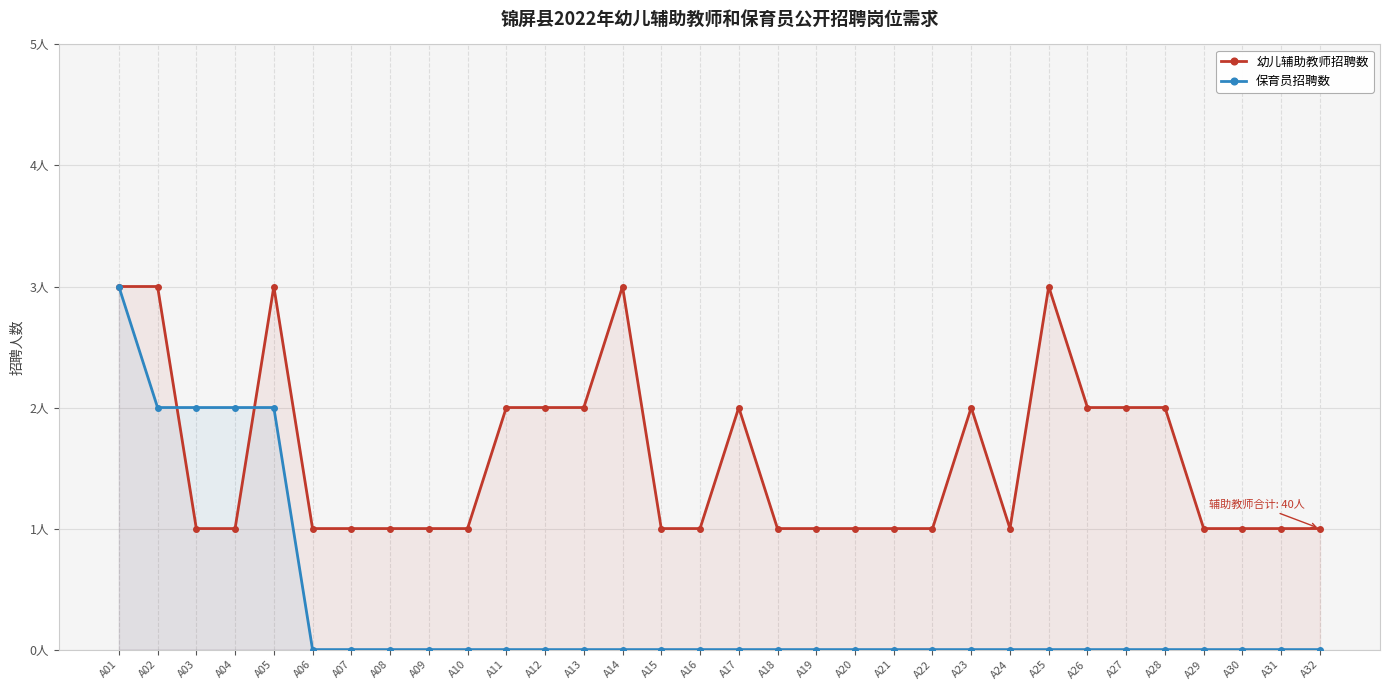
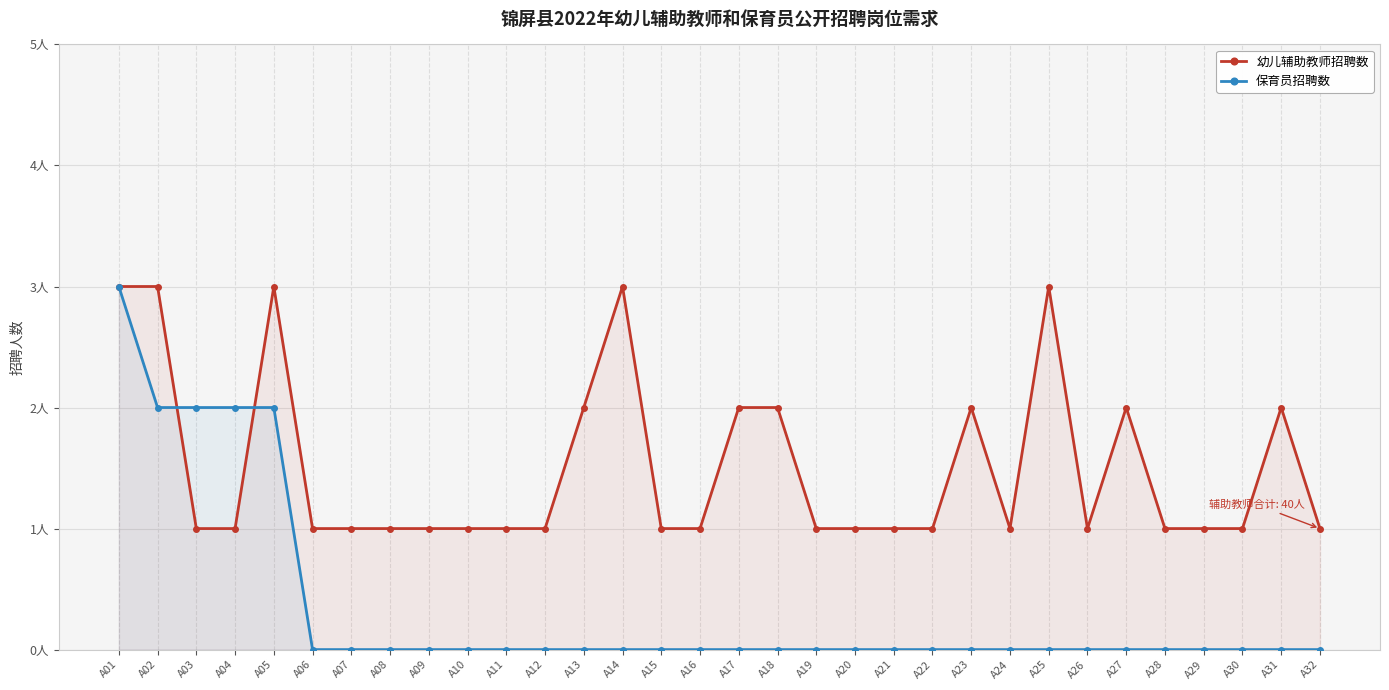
幼儿辅助教师招聘数, A11: 2人 -> 1人
幼儿辅助教师招聘数, A12: 2人 -> 1人
幼儿辅助教师招聘数, A18: 1人 -> 2人
幼儿辅助教师招聘数, A26: 2人 -> 1人
幼儿辅助教师招聘数, A28: 2人 -> 1人
幼儿辅助教师招聘数, A31: 1人 -> 2人
